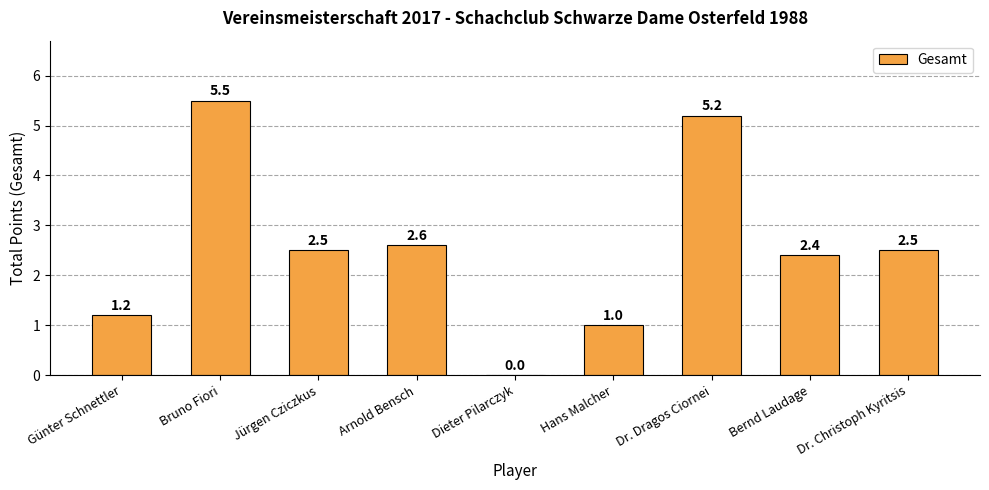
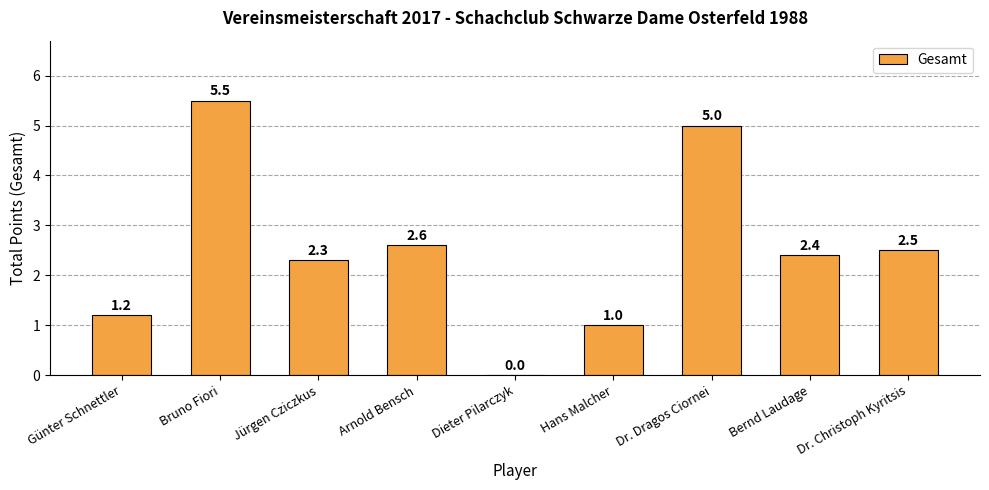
Jürgen Cziczkus: 2.5 -> 2.3
Dr. Dragos Ciornei: 5.2 -> 5.0
